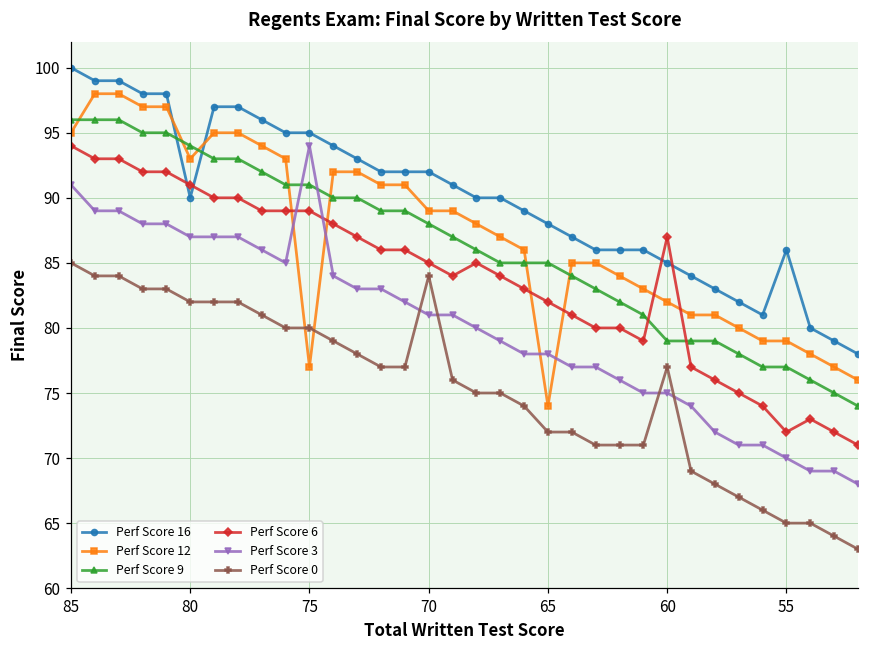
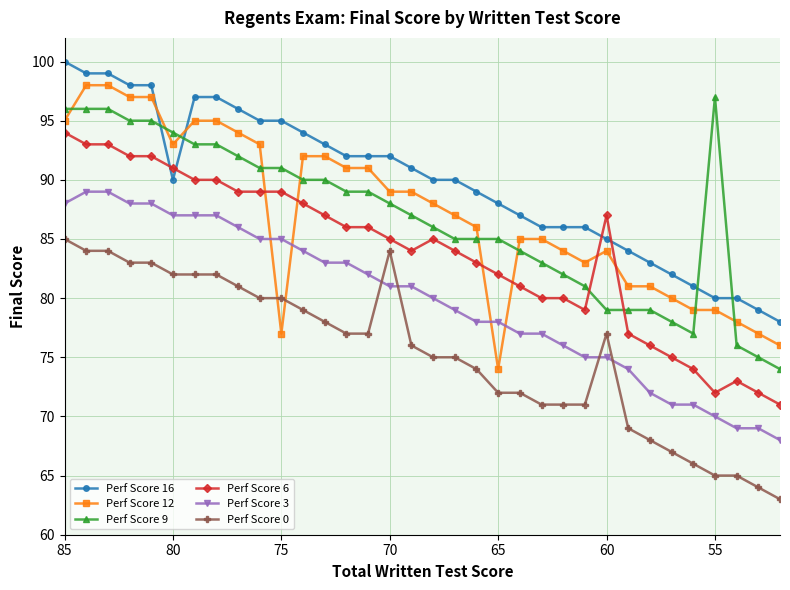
Perf Score 3, 85: 91 -> 88
Perf Score 3, 75: 94 -> 85
Perf Score 12, 60: 82 -> 84
Perf Score 16, 55: 86 -> 80
Perf Score 9, 55: 77 -> 97
